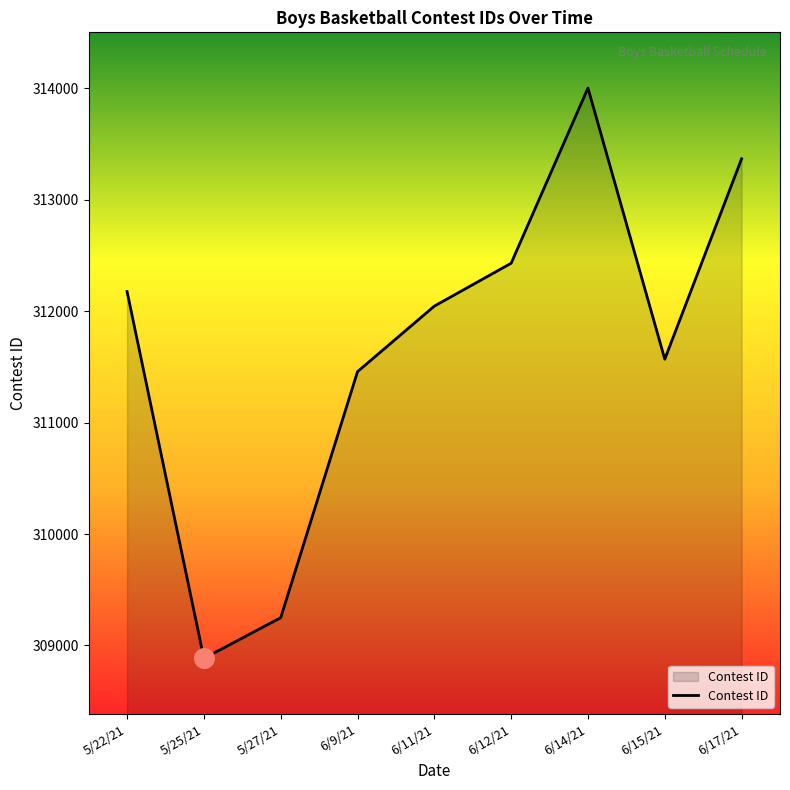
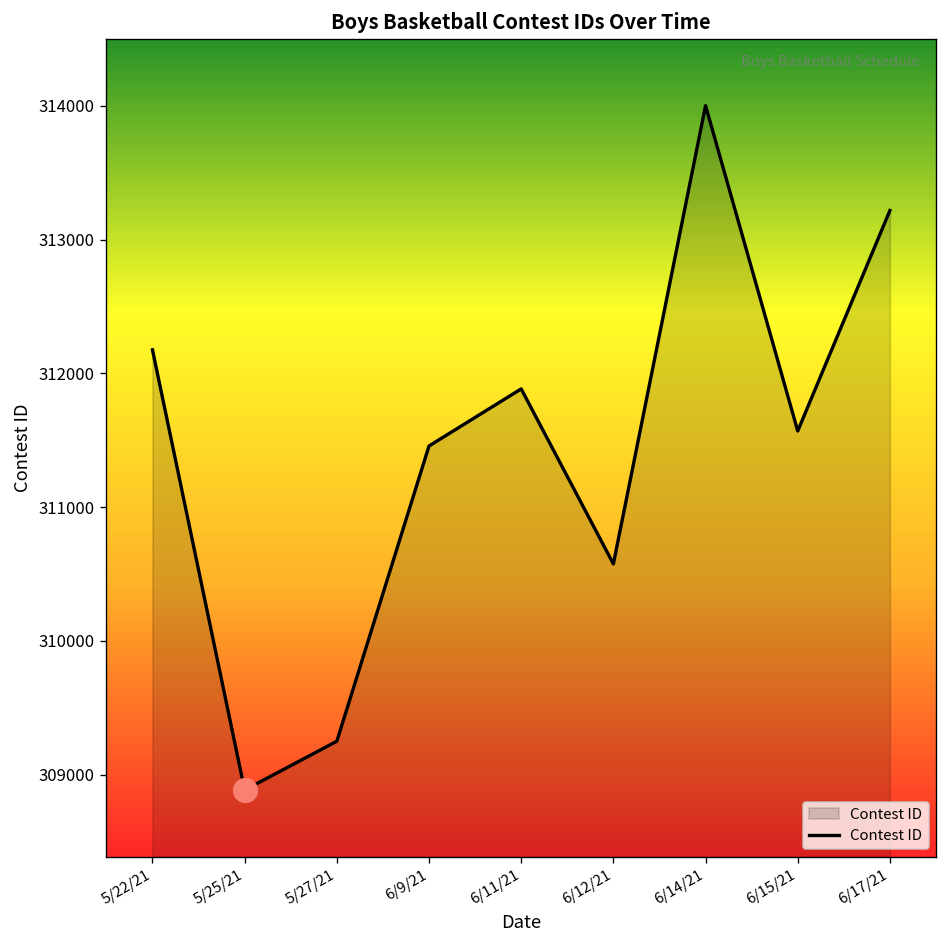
Contest ID, 6/11/21: 312050 -> 311880
Contest ID, 6/12/21: 312430 -> 310580
Contest ID, 6/17/21: 313370 -> 313220
